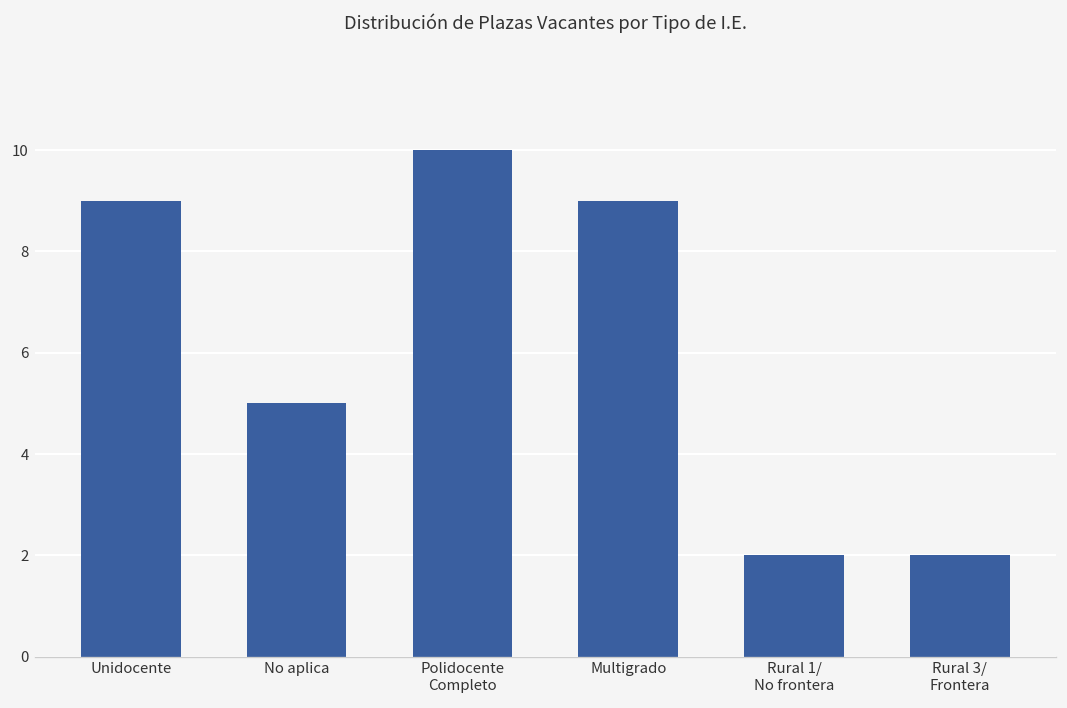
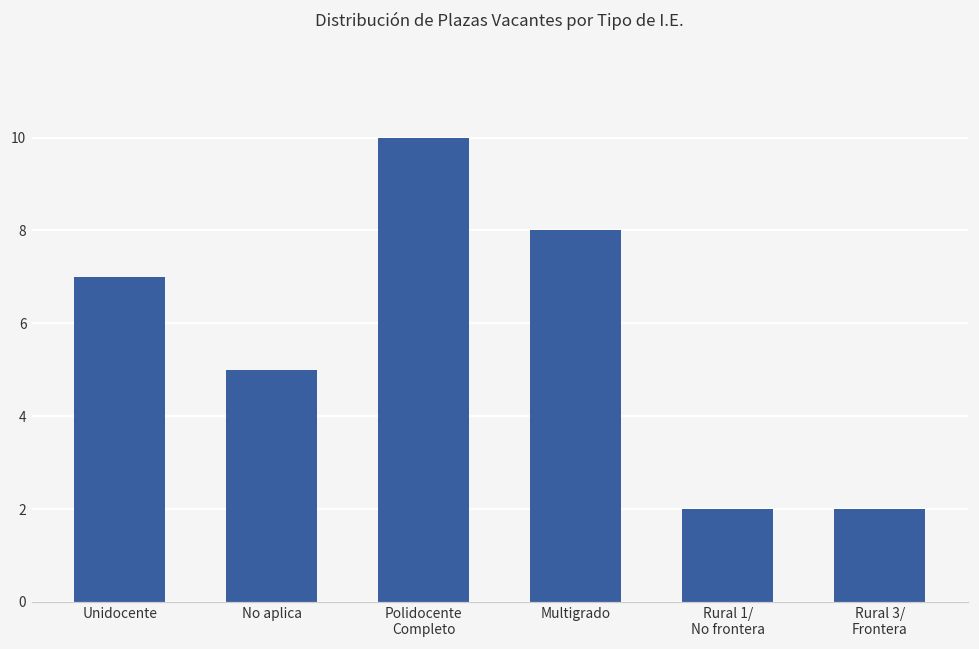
Unidocente: 9 -> 7
Multigrado: 9 -> 8
